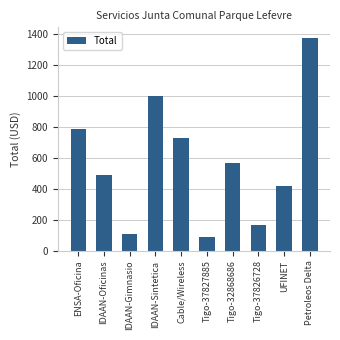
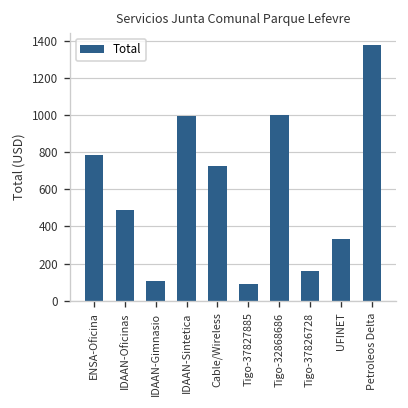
Tigo-32868686: 570 -> 1000
UFINET: 420 -> 330
